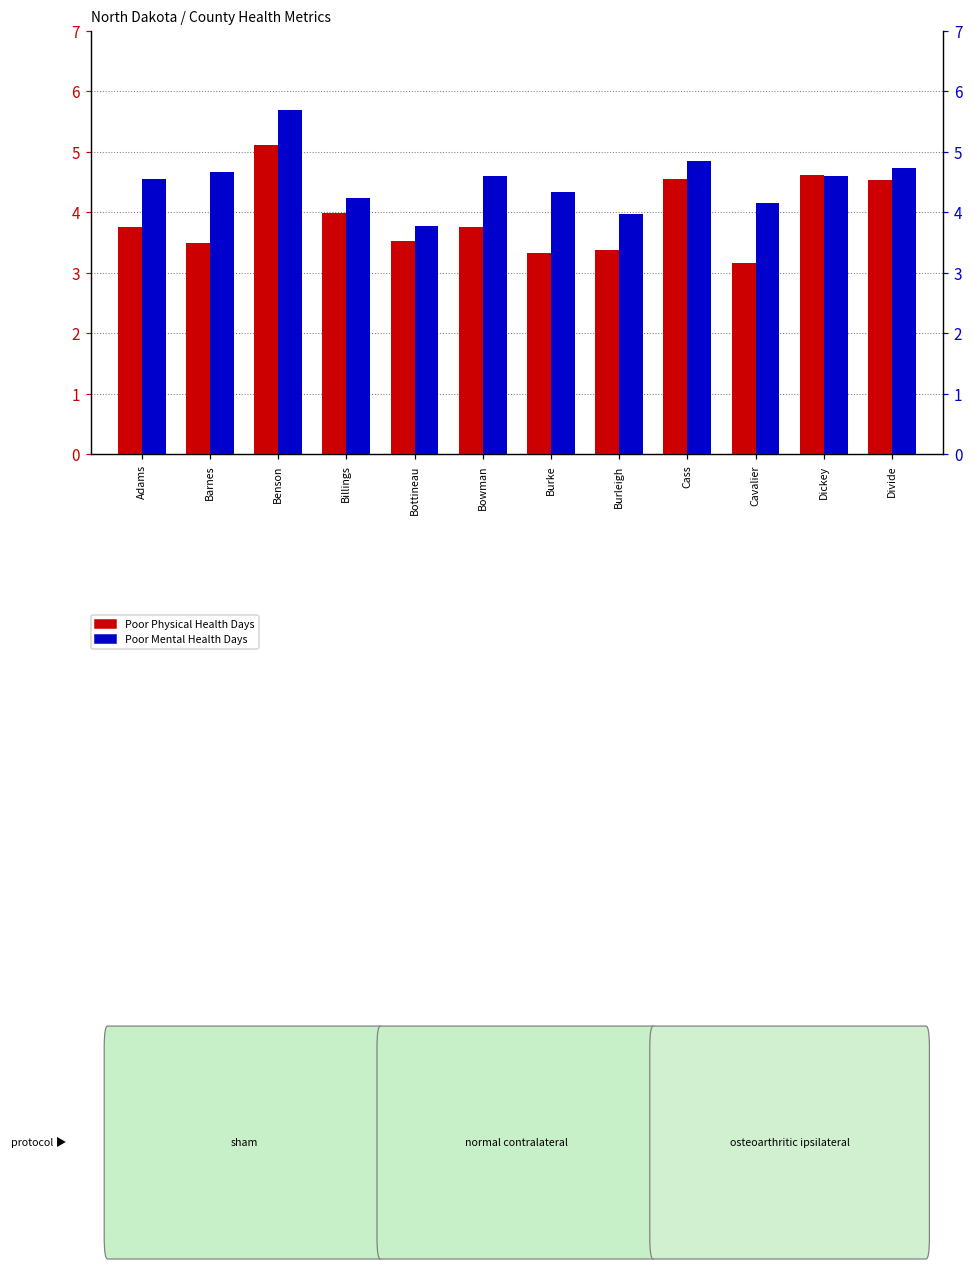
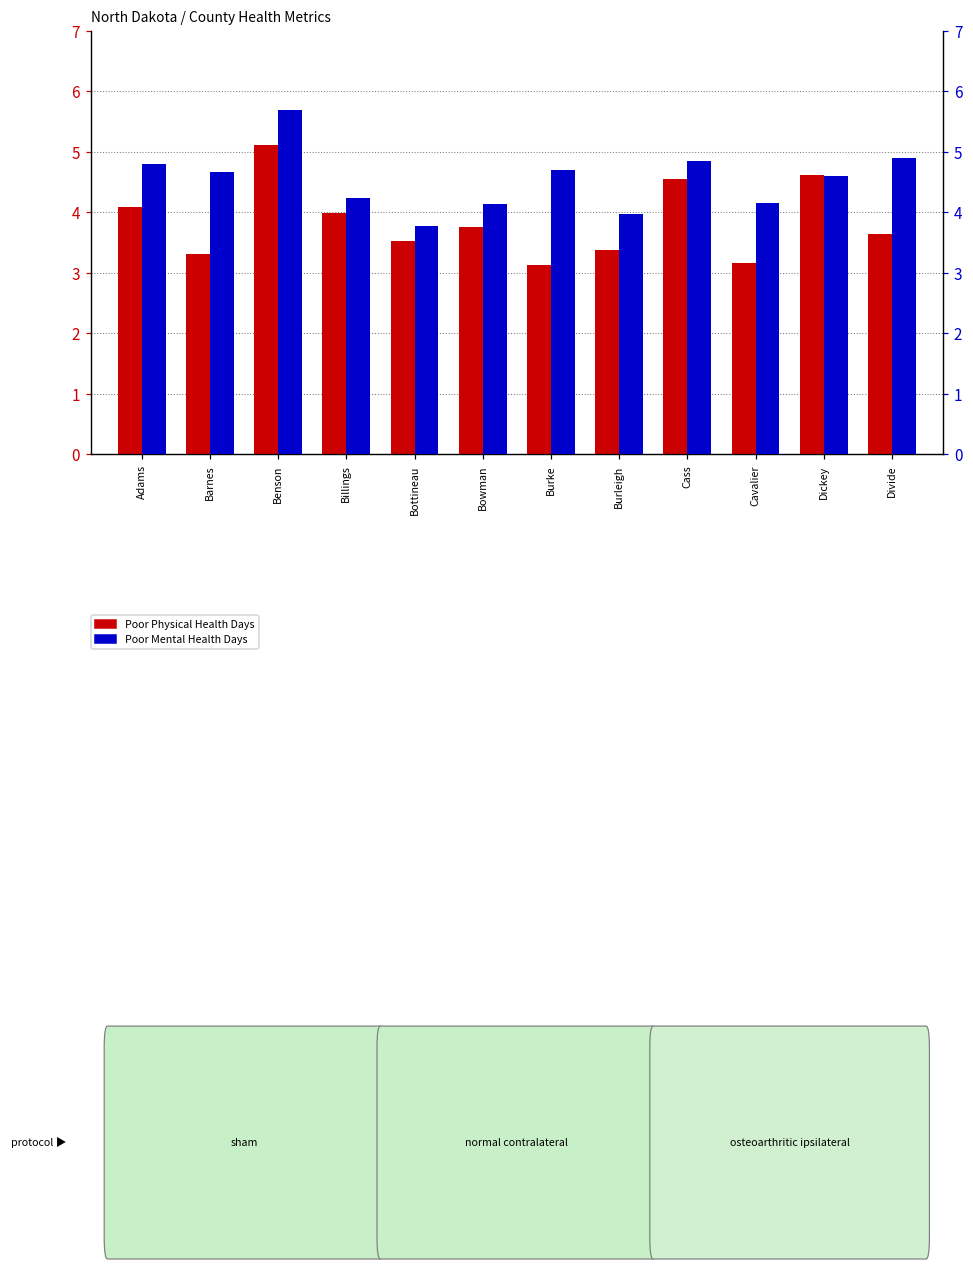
Poor Physical Health Days, Adams: 3.8 -> 4.1
Poor Physical Health Days, Barnes: 3.5 -> 3.3
Poor Physical Health Days, Burke: 3.3 -> 3.1
Poor Physical Health Days, Divide: 4.5 -> 3.6
Poor Mental Health Days, Adams: 4.5 -> 4.8
Poor Mental Health Days, Bowman: 4.6 -> 4.1
Poor Mental Health Days, Burke: 4.3 -> 4.7
Poor Mental Health Days, Divide: 4.7 -> 4.9
